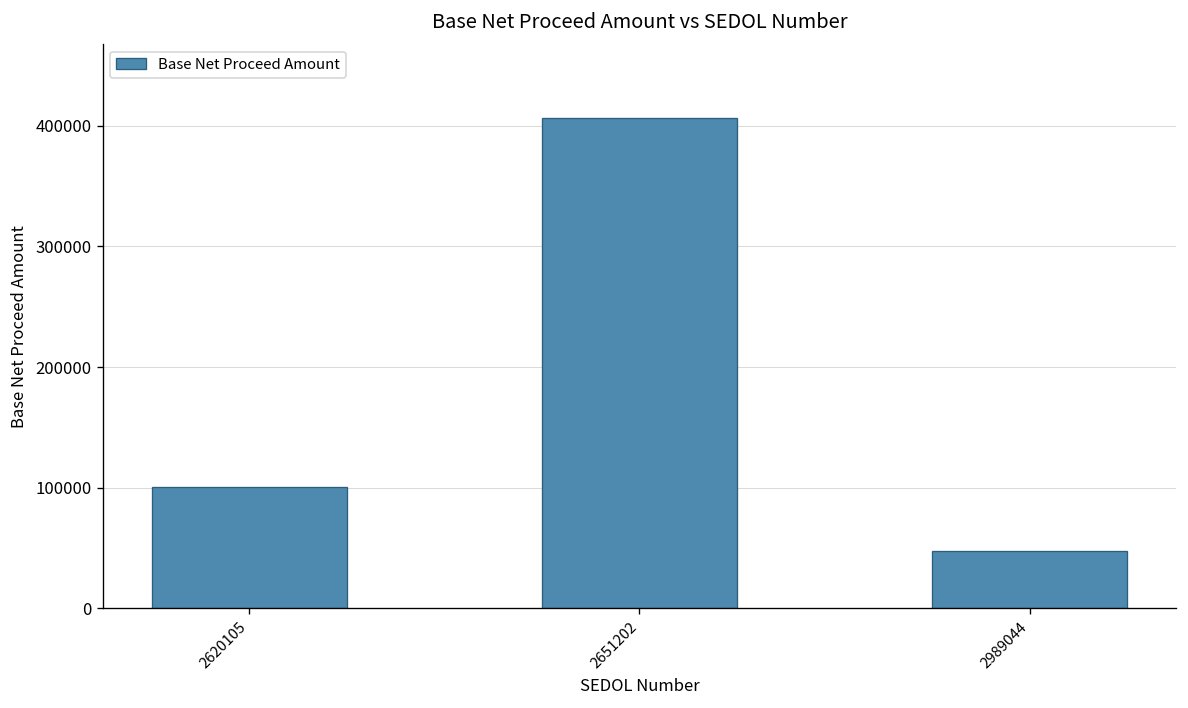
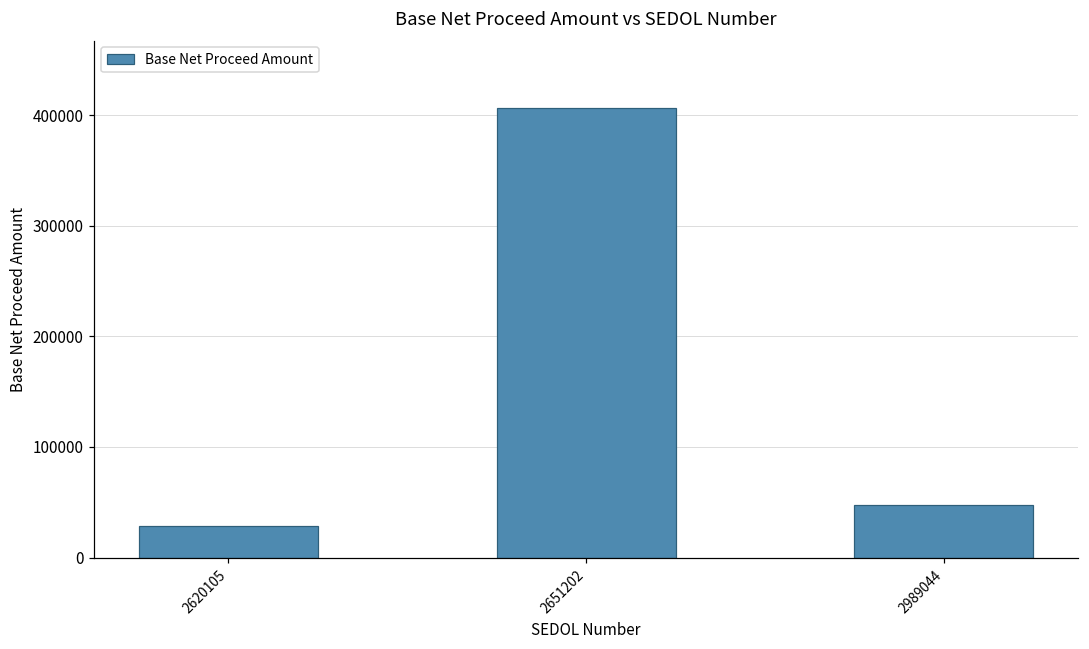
2620105: 101000 -> 28000
